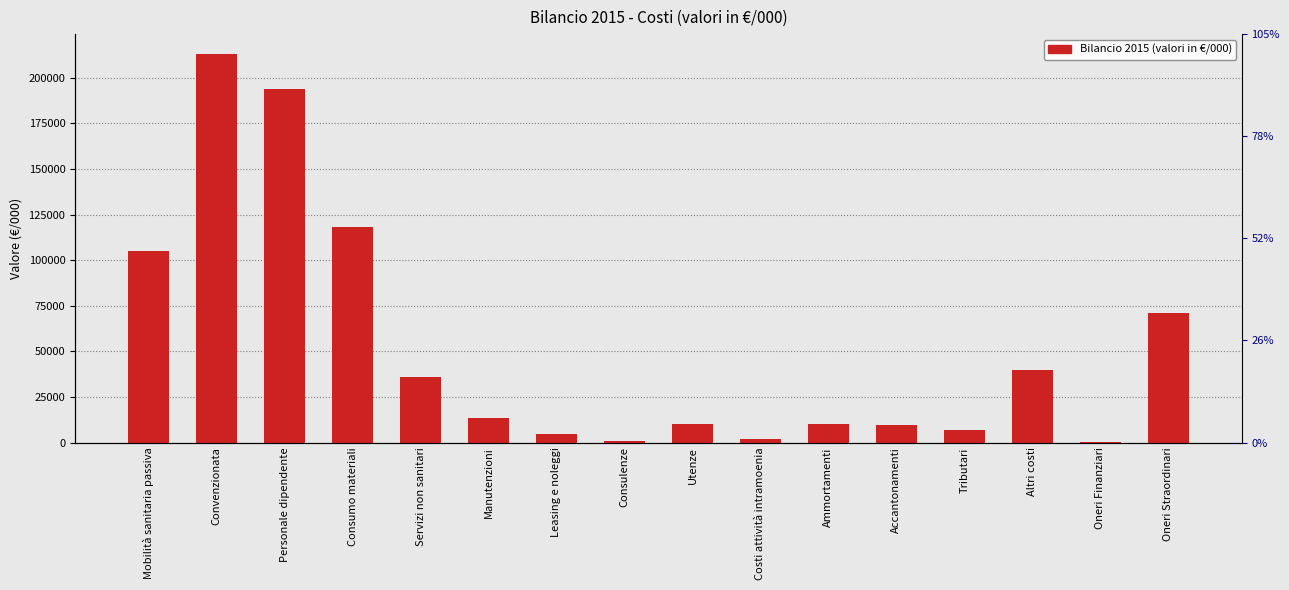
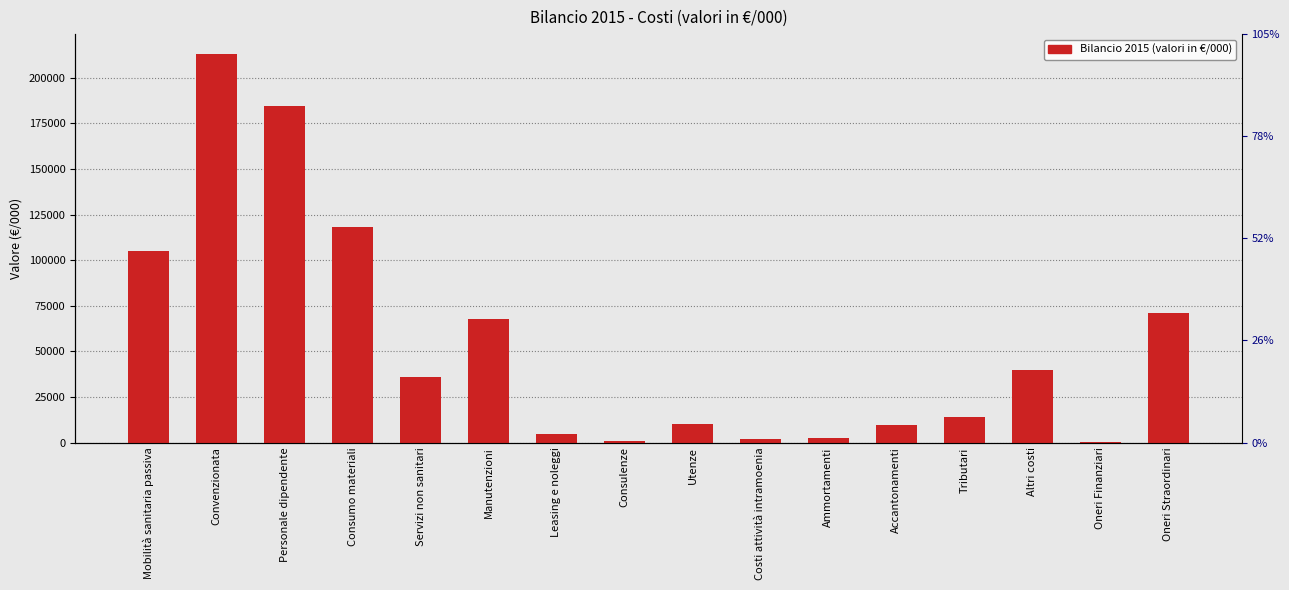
Personale dipendente: 194000 -> 185000
Manutenzioni: 13000 -> 68000
Ammortamenti: 10000 -> 2000
Tributari: 7000 -> 14000
